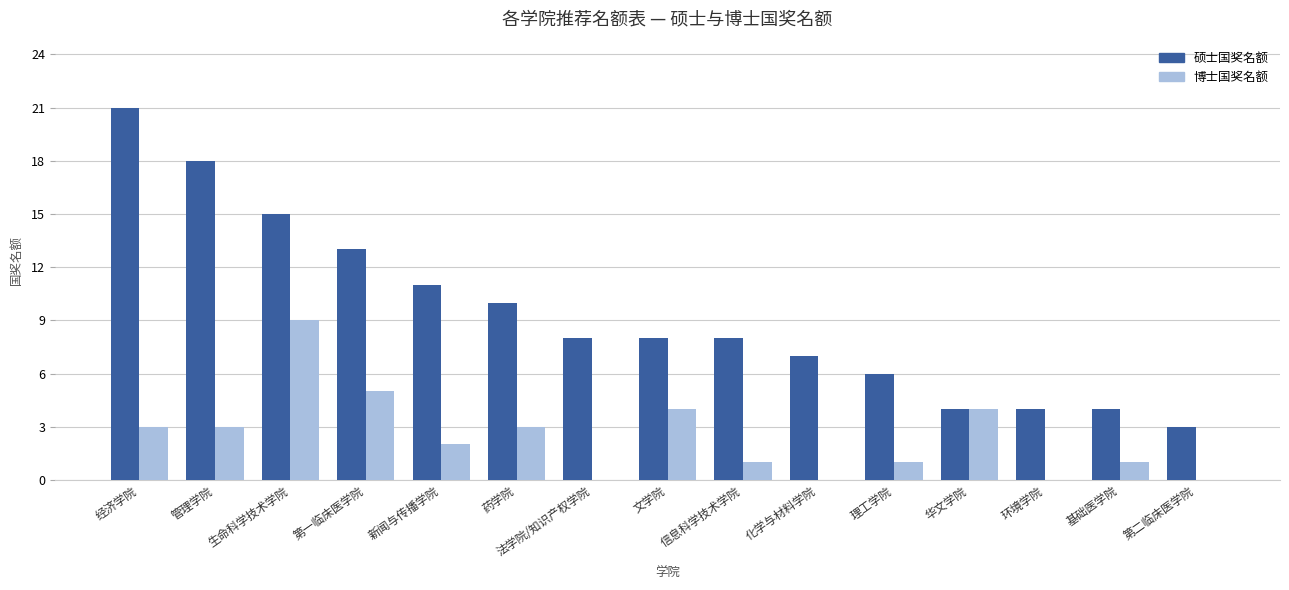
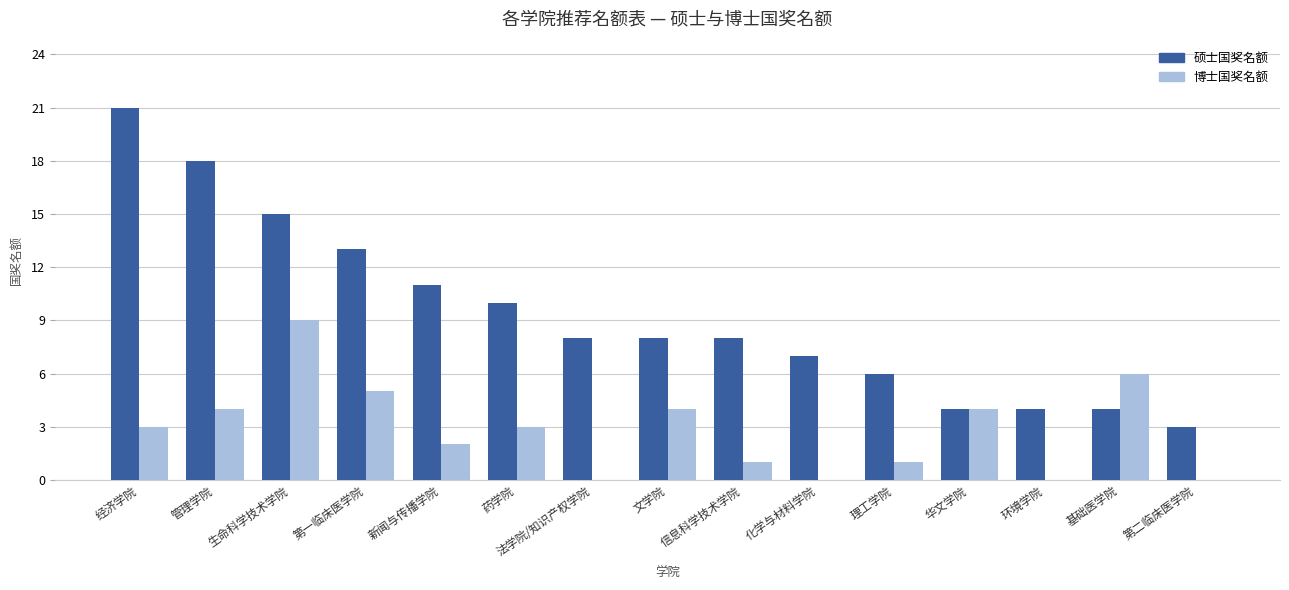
博士国奖名额, 管理学院: 3 -> 4
博士国奖名额, 基础医学院: 1 -> 6
